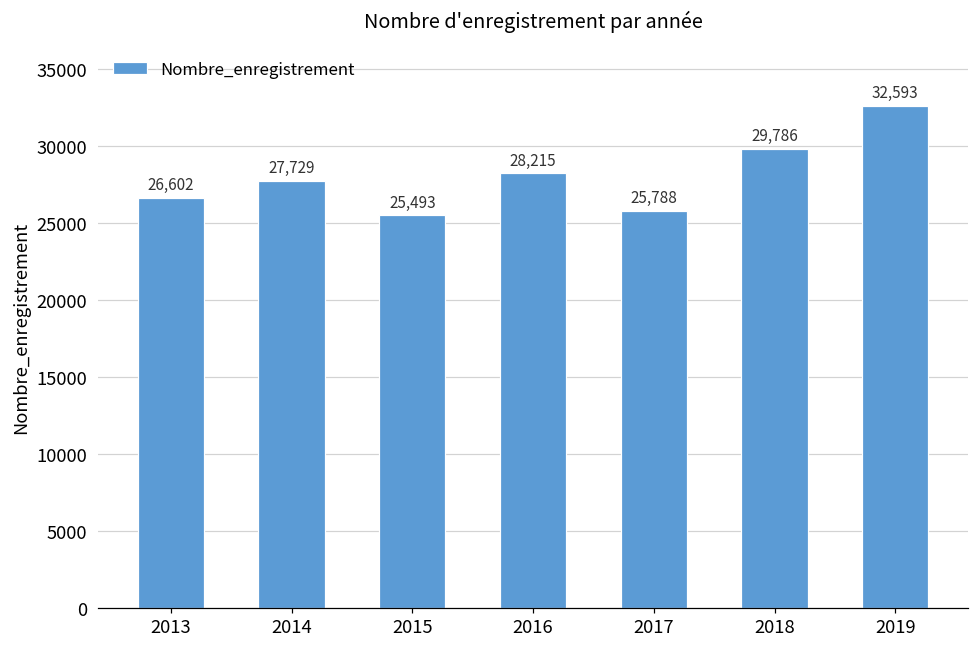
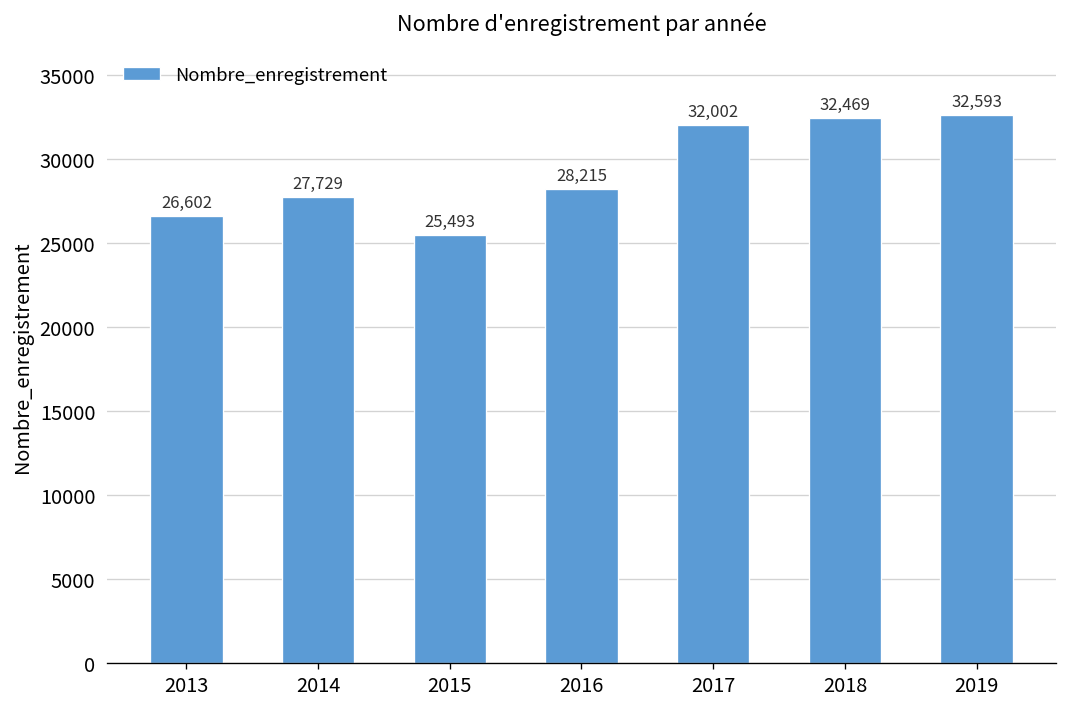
2017: 25,788 -> 32,002
2018: 29,786 -> 32,469
